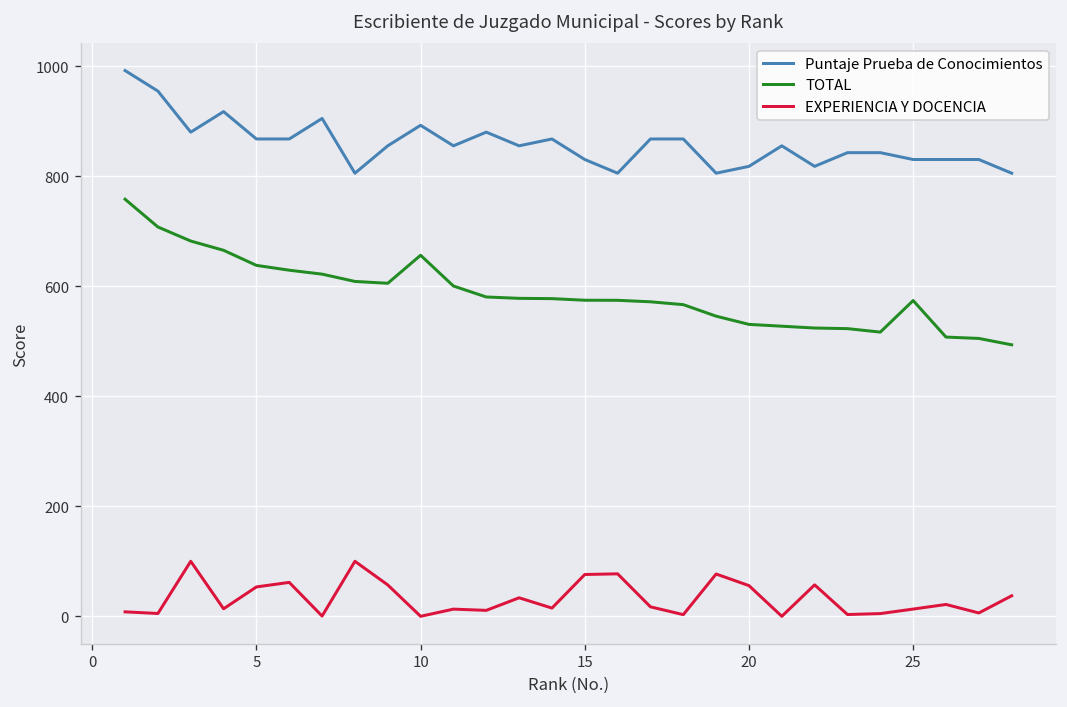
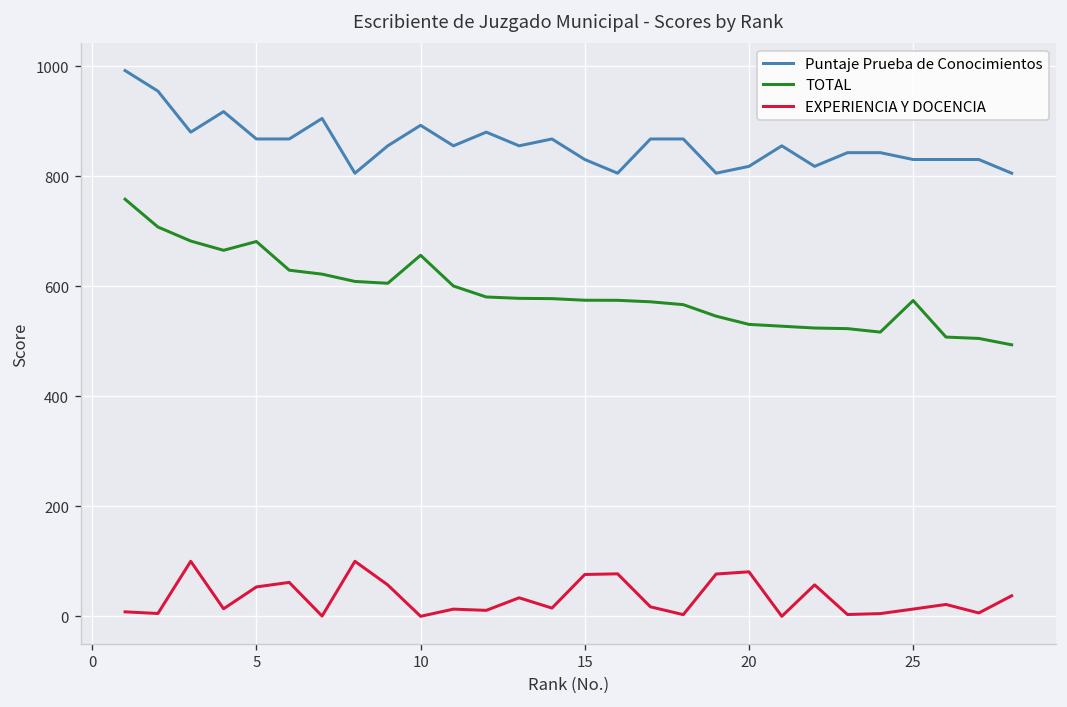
TOTAL, 5: 640 -> 680
EXPERIENCIA Y DOCENCIA, 20: 60 -> 80
